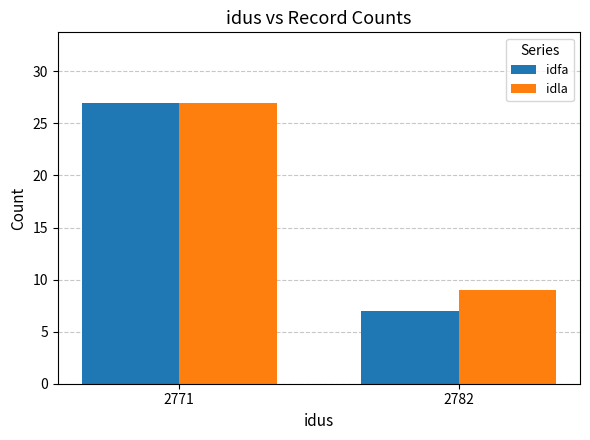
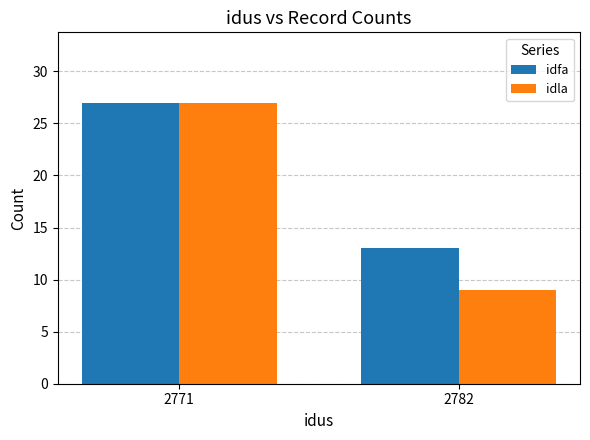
idfa, 2782: 7 -> 13
